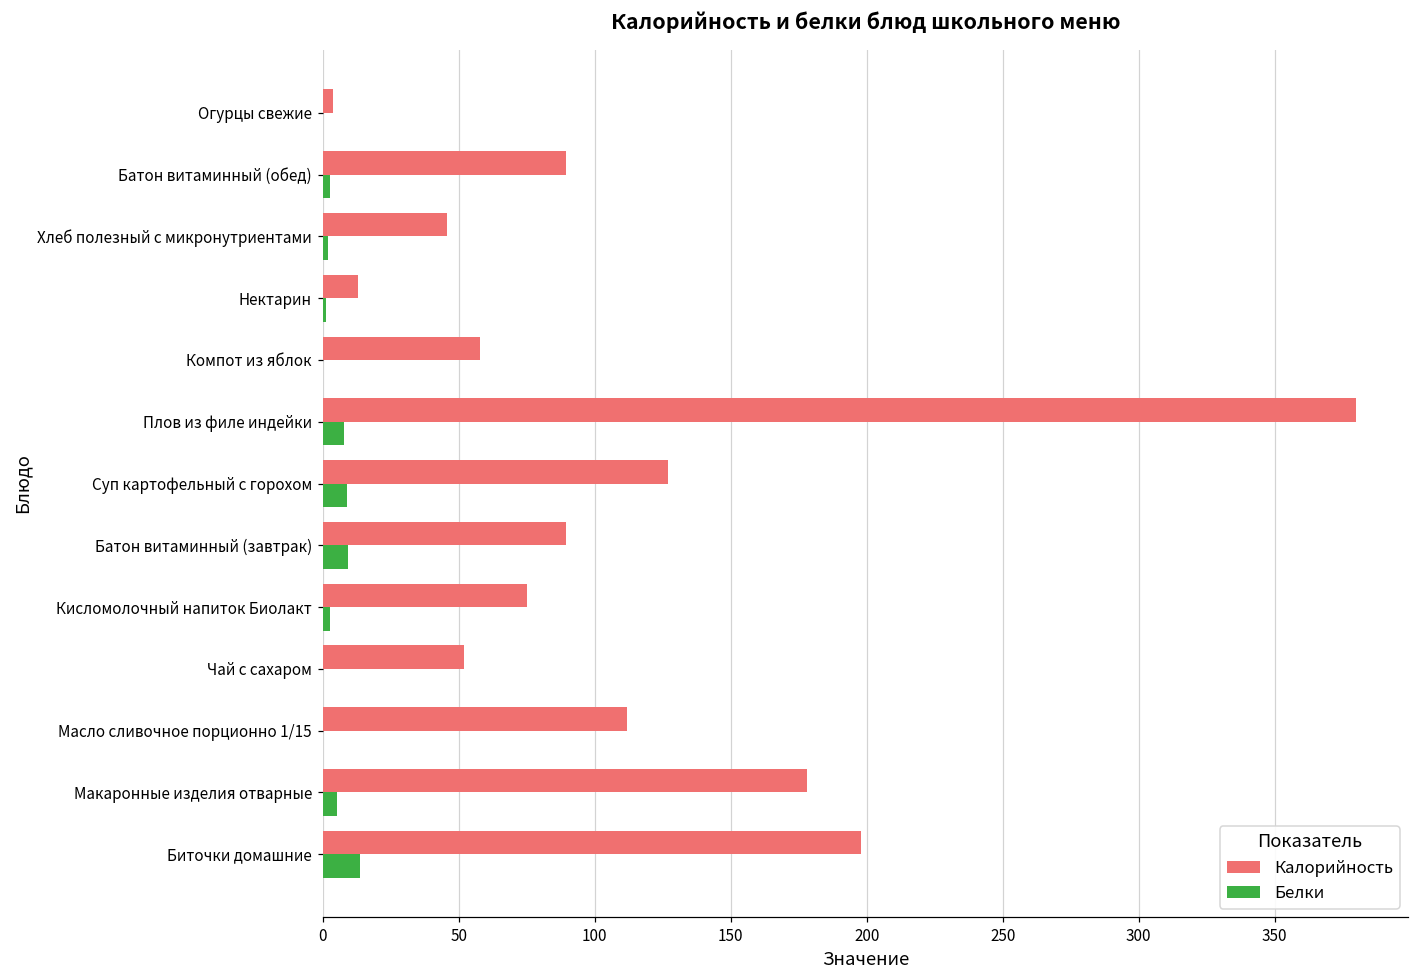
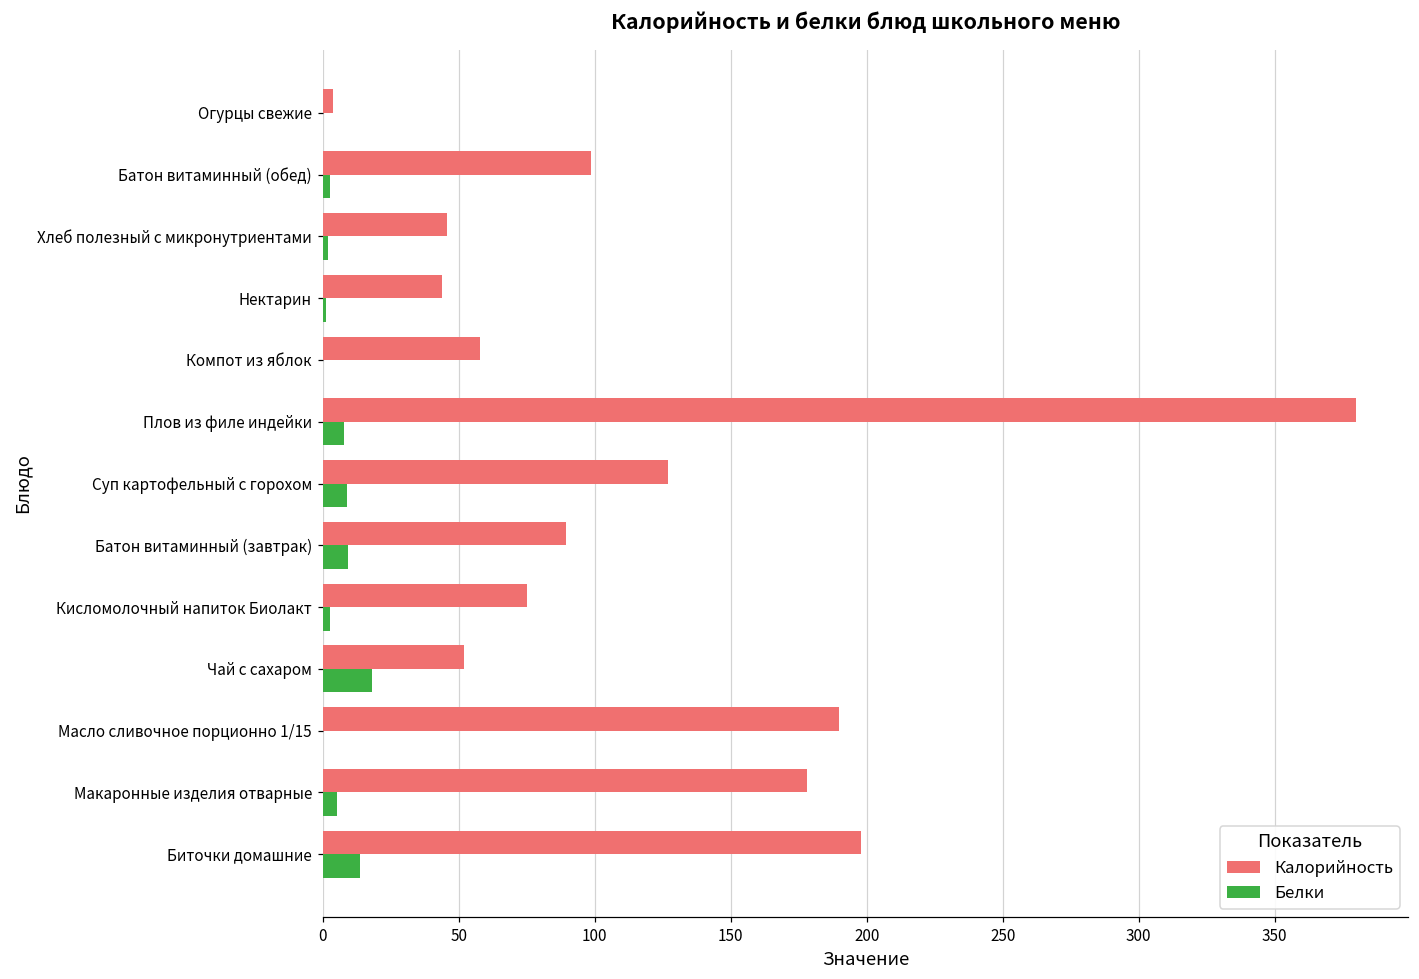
Калорийность, Батон витаминный (обед): 90 -> 99
Калорийность, Нектарин: 13 -> 44
Белки, Чай с сахаром: 0 -> 18
Калорийность, Масло сливочное порционно 1/15: 112 -> 190
